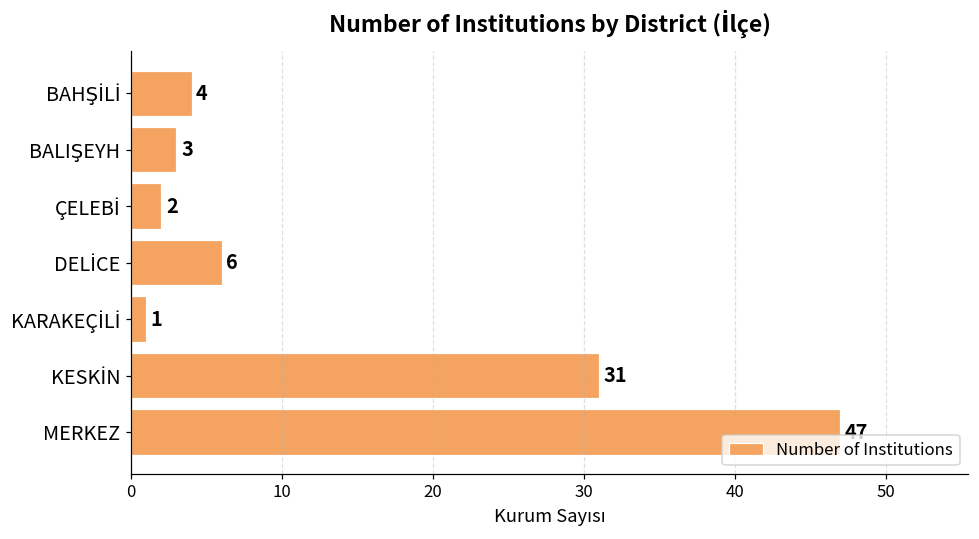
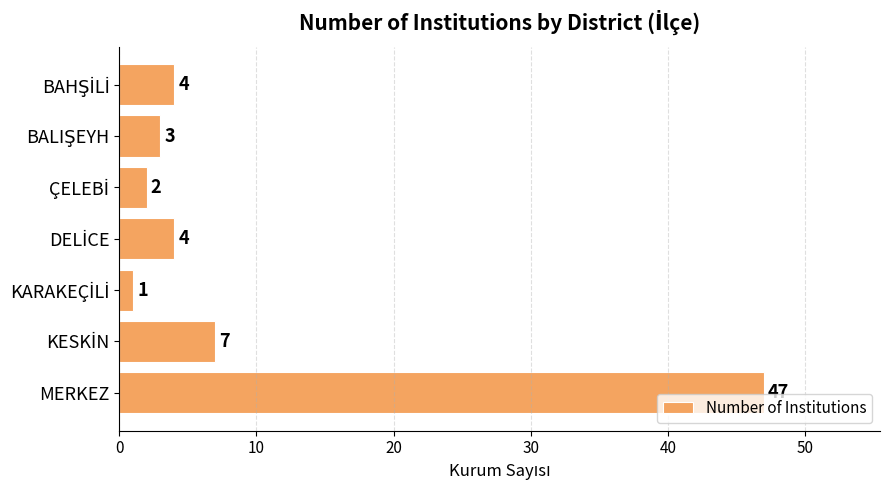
DELİCE: 6 -> 4
KESKİN: 31 -> 7
